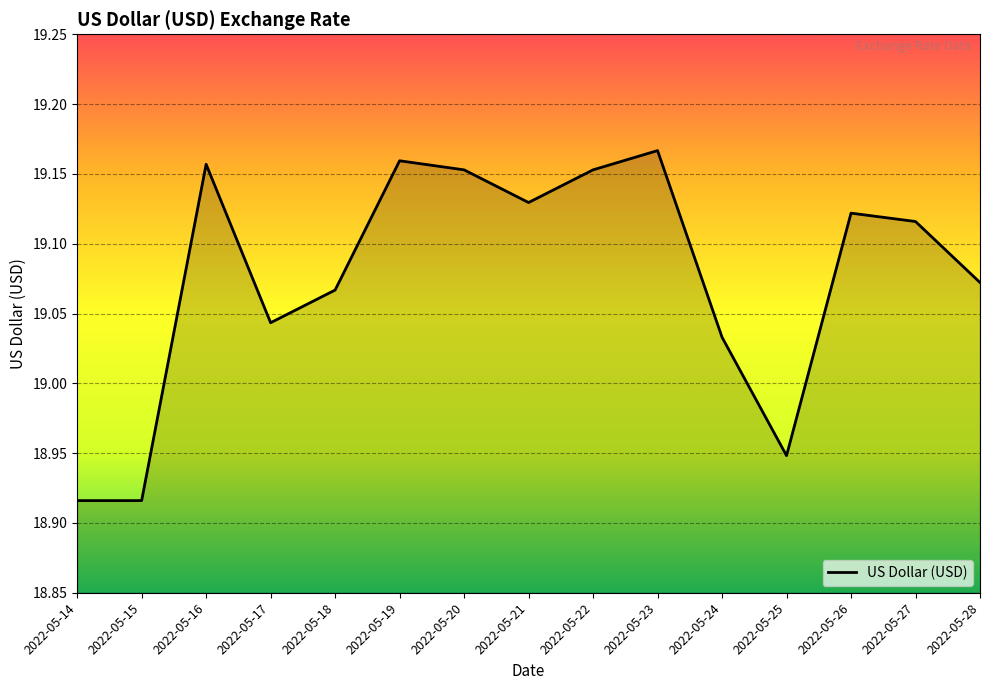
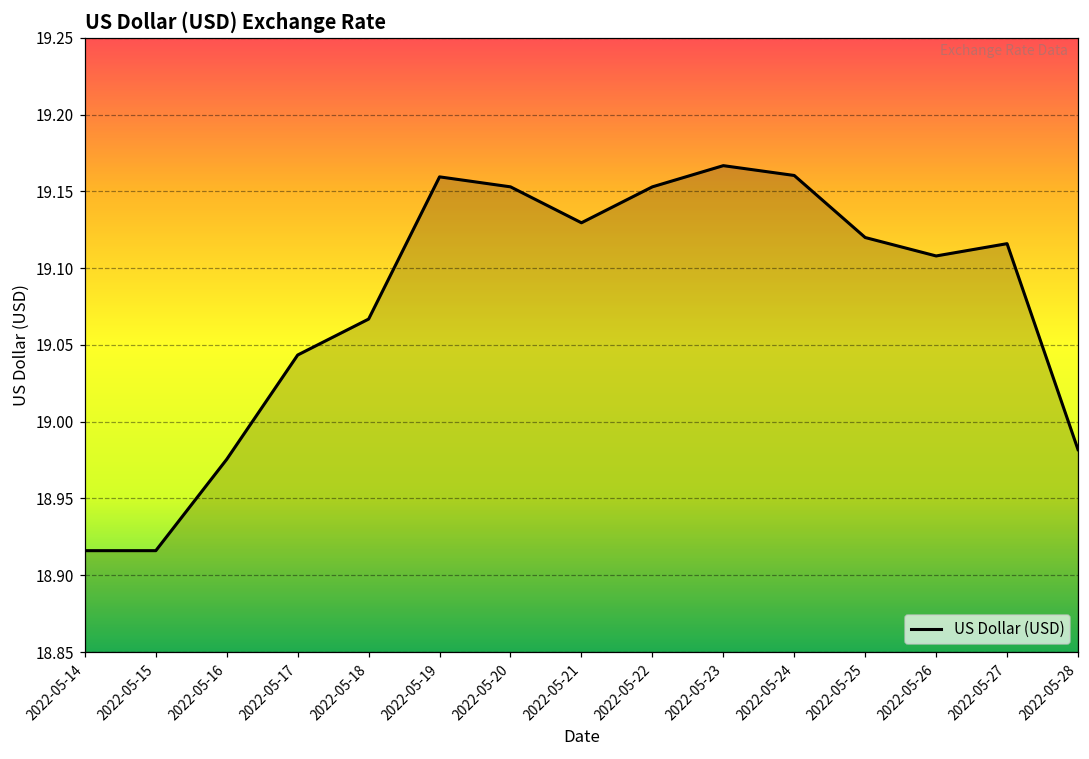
2022-05-16: 19.157 -> 18.976
2022-05-24: 19.033 -> 19.160
2022-05-25: 18.948 -> 19.120
2022-05-26: 19.122 -> 19.108
2022-05-28: 19.072 -> 18.982
